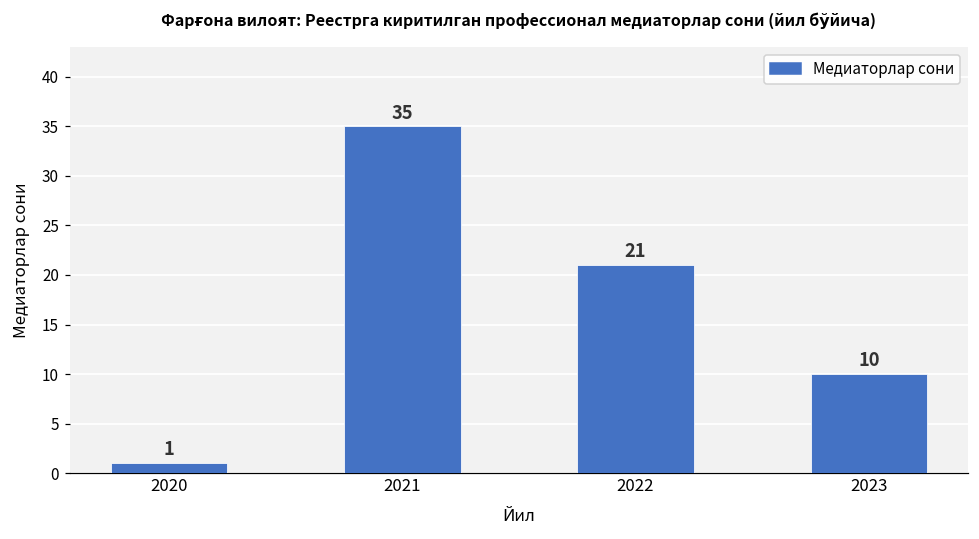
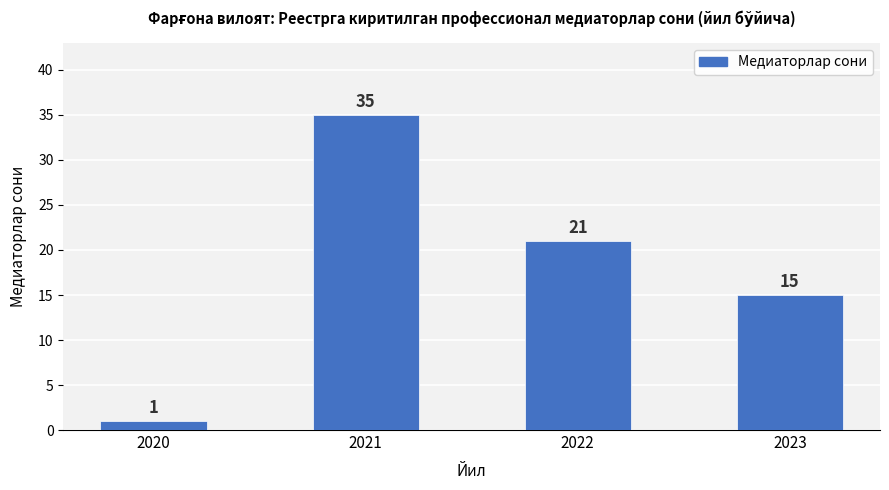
2023: 10 -> 15
